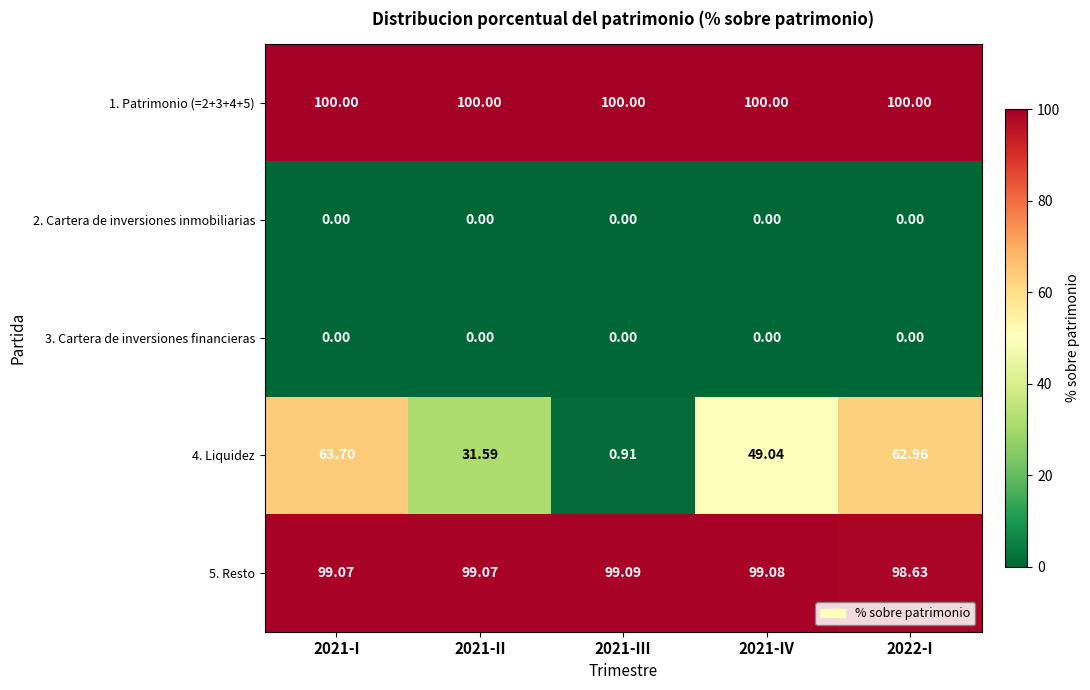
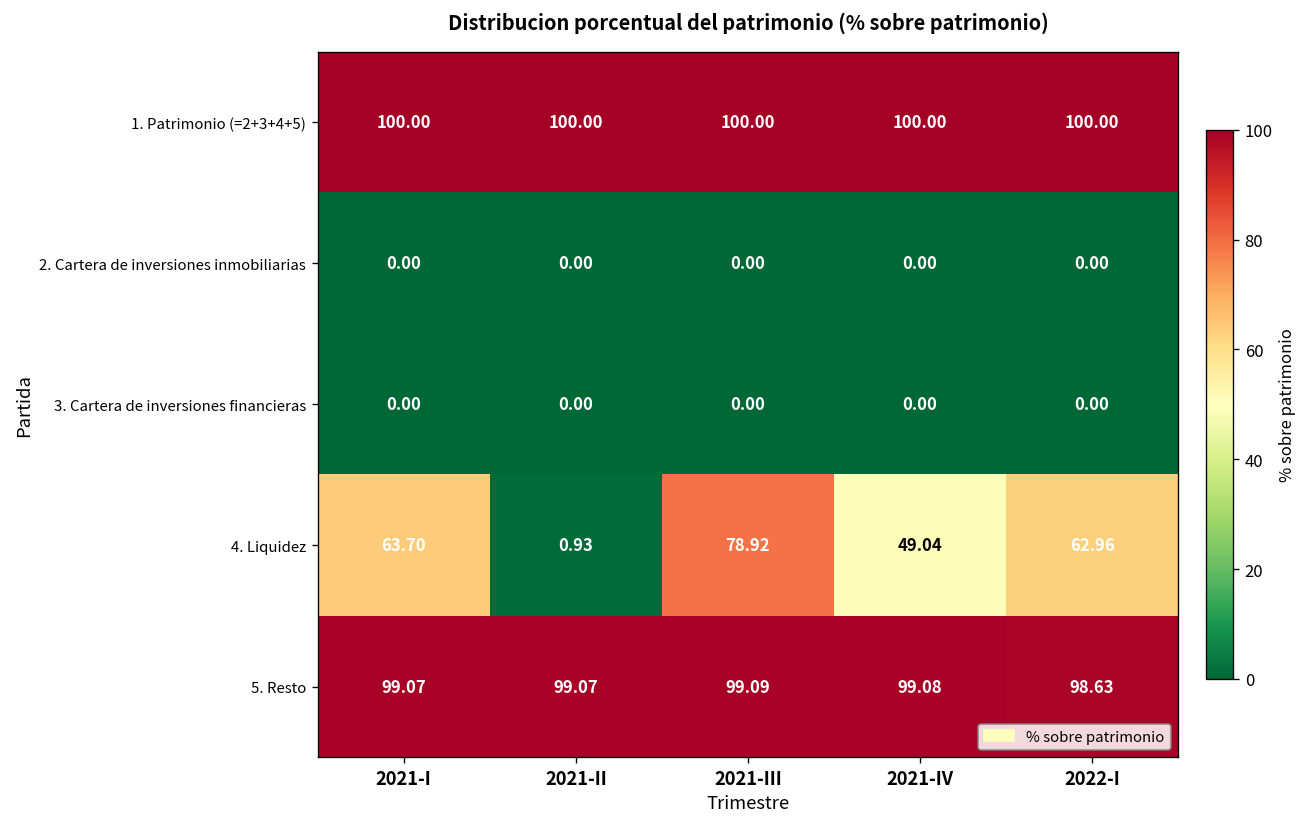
4. Liquidez, 2021-II: 31.59 -> 0.93
4. Liquidez, 2021-III: 0.91 -> 78.92
